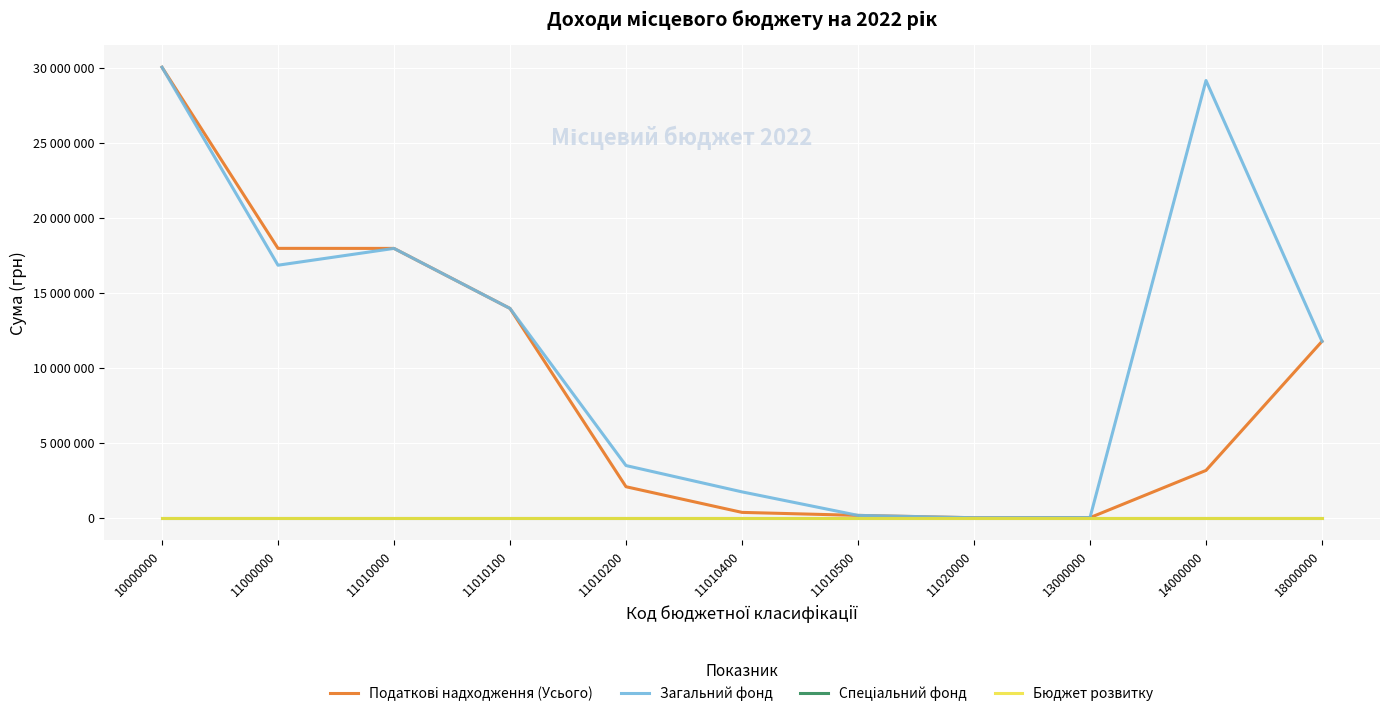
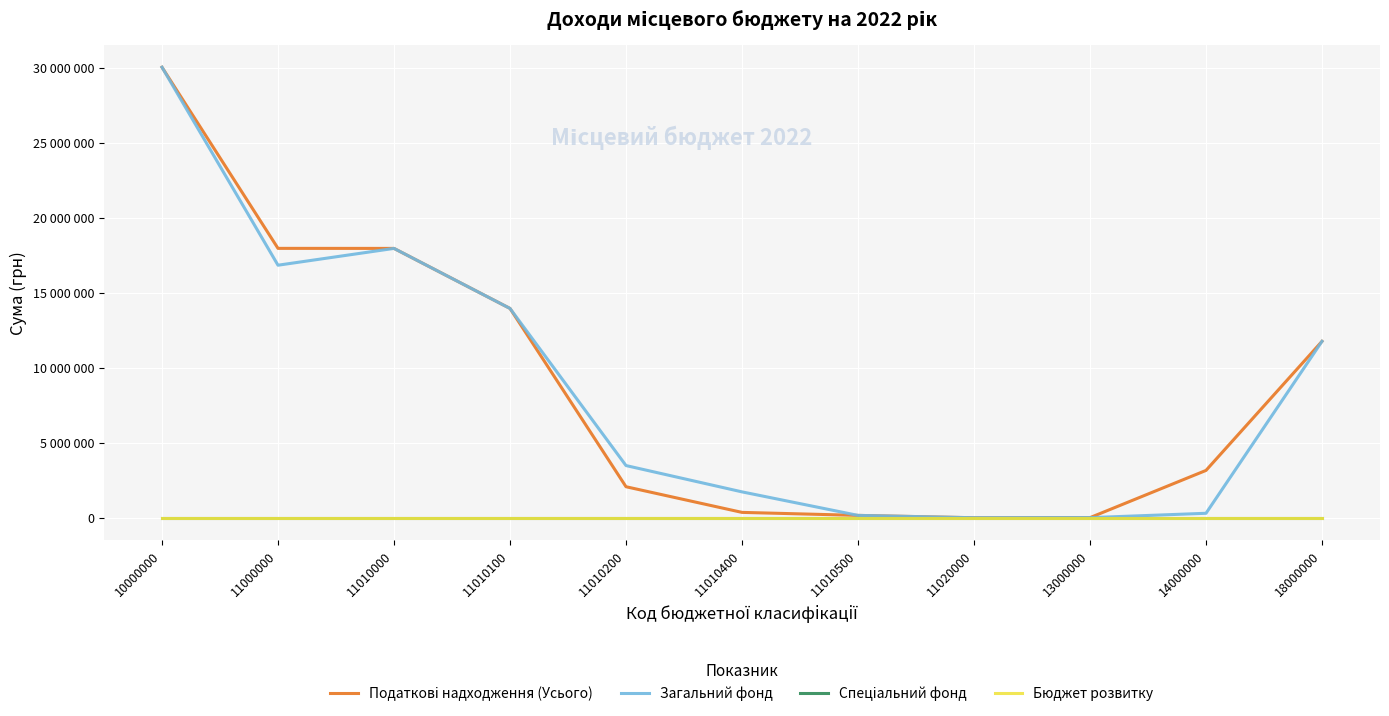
Загальний фонд, 14000000: 29100000 -> 300000
